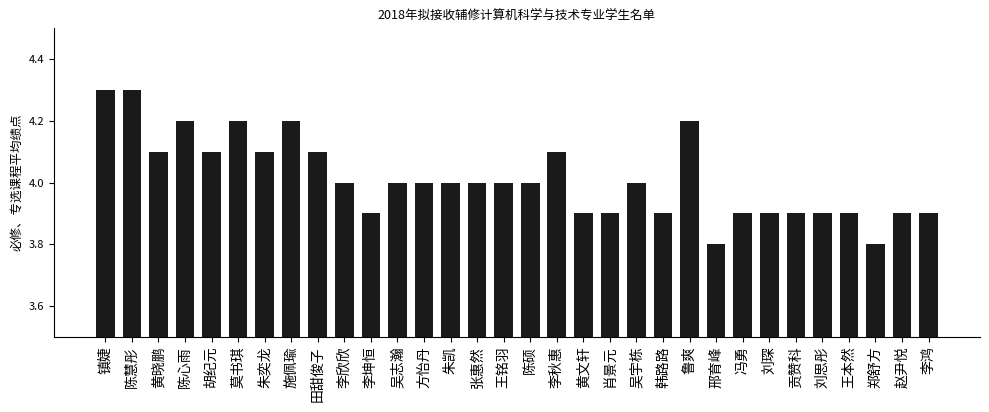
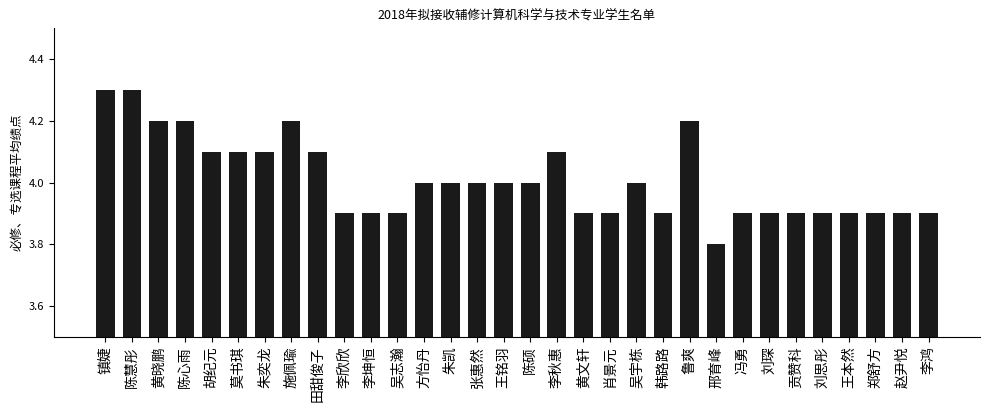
黄晓鹏: 4.1 -> 4.2
莫书琪: 4.2 -> 4.1
李欣欣: 4.0 -> 3.9
吴志瀚: 4.0 -> 3.9
郑舒方: 3.8 -> 3.9
